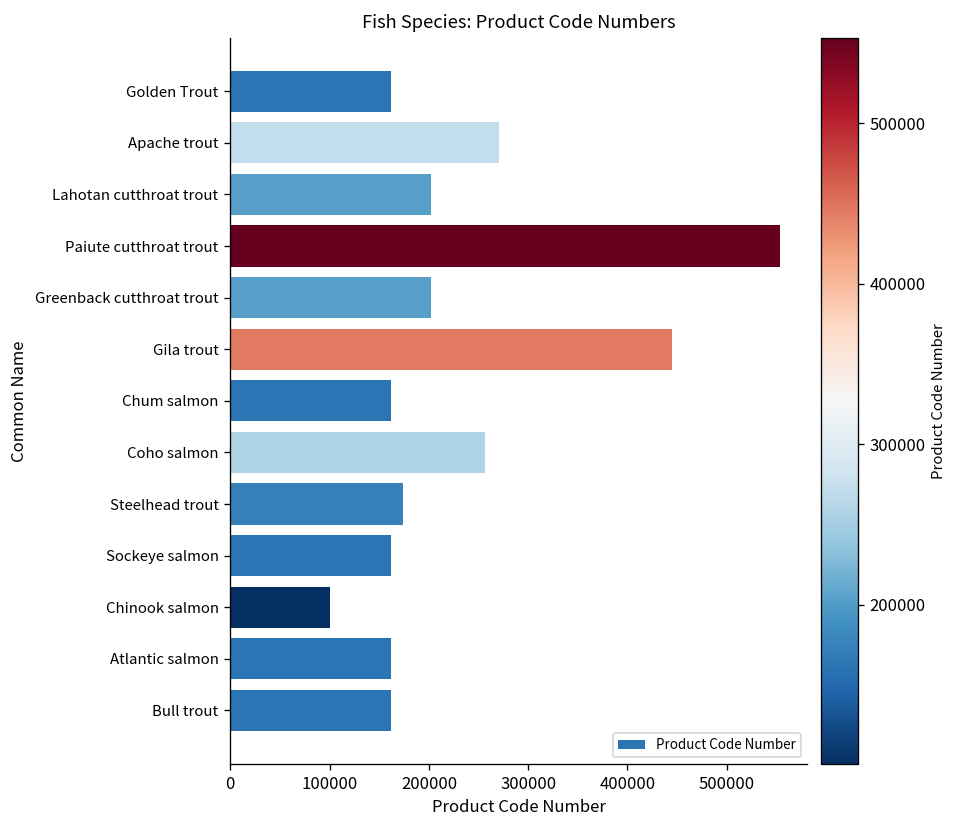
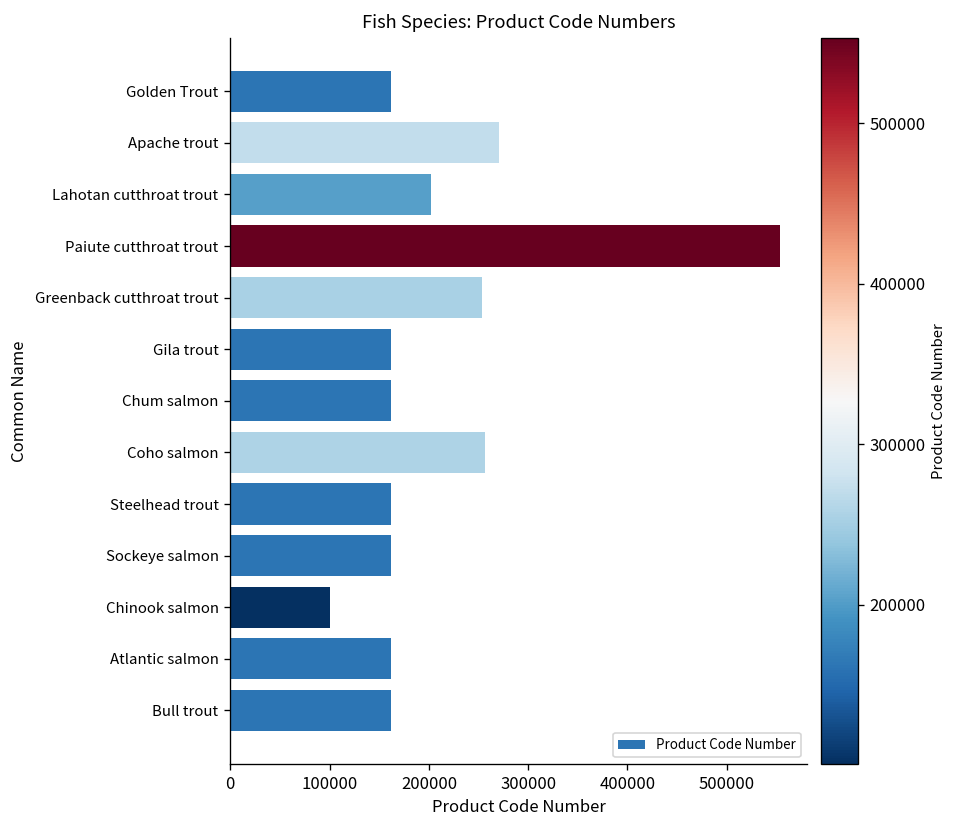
Greenback cutthroat trout: 200000 -> 250000
Gila trout: 440000 -> 160000
Steelhead trout: 170000 -> 160000
